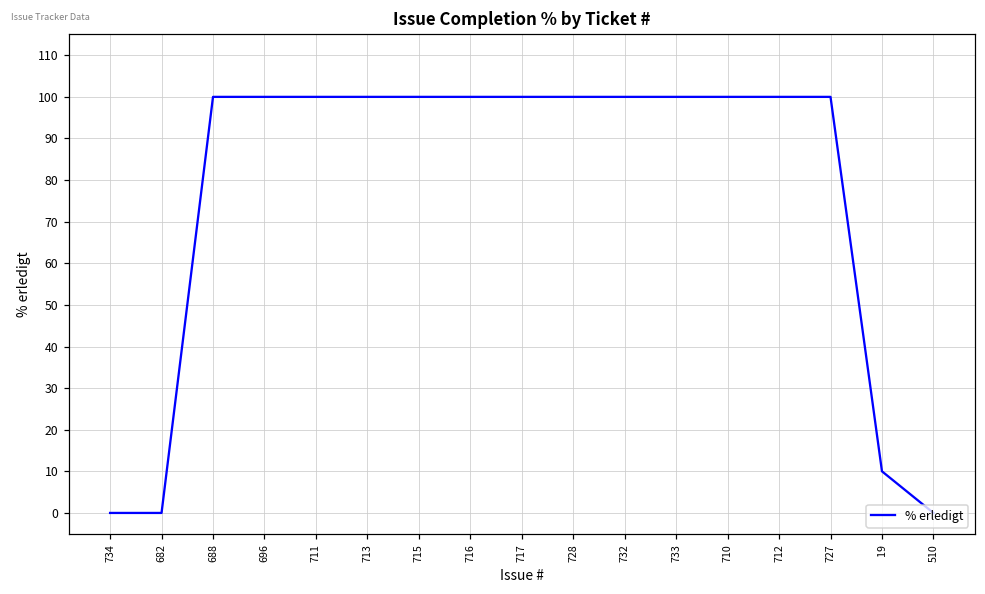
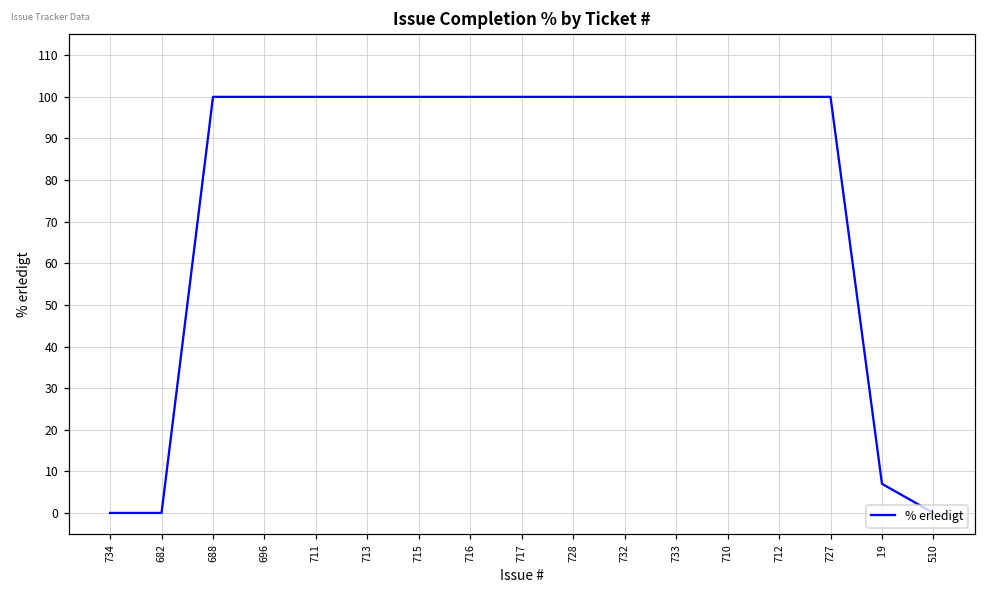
19: 10 -> 7
